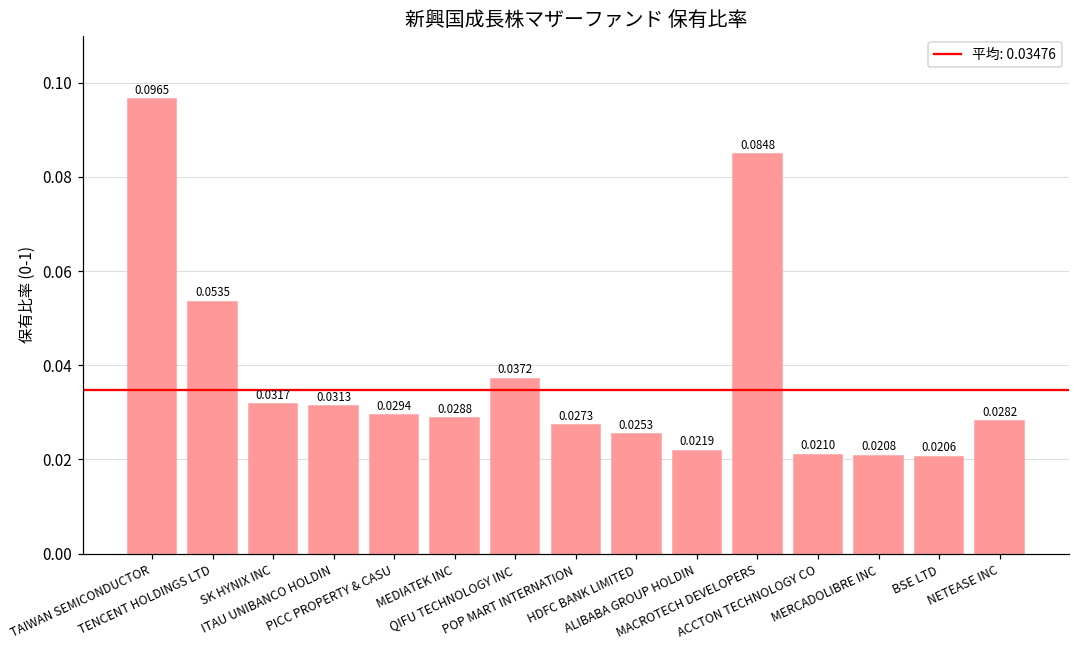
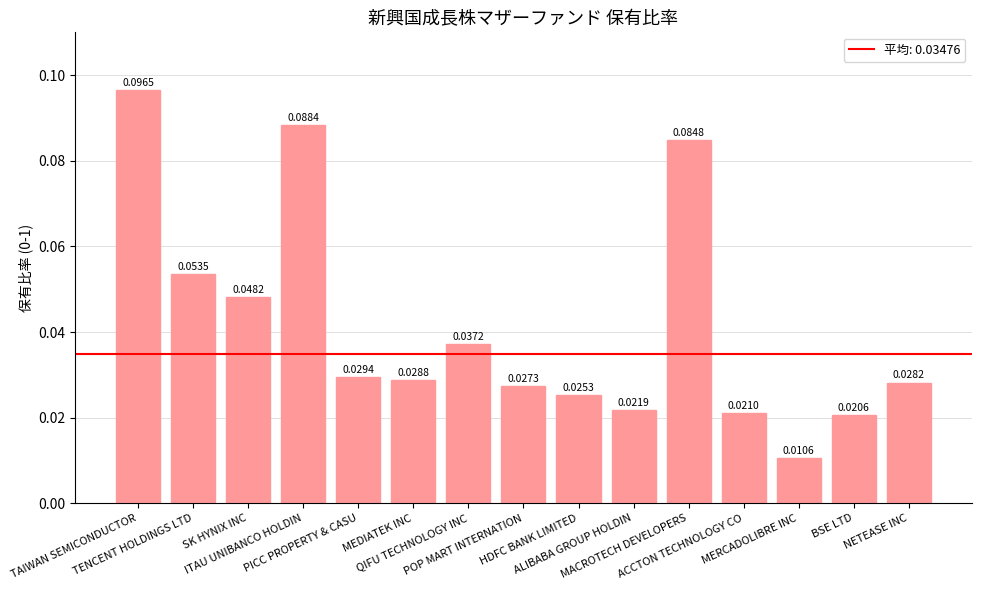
SK HYNIX INC: 0.0317 -> 0.0482
ITAU UNIBANCO HOLDIN: 0.0313 -> 0.0884
MERCADOLIBRE INC: 0.0208 -> 0.0106
